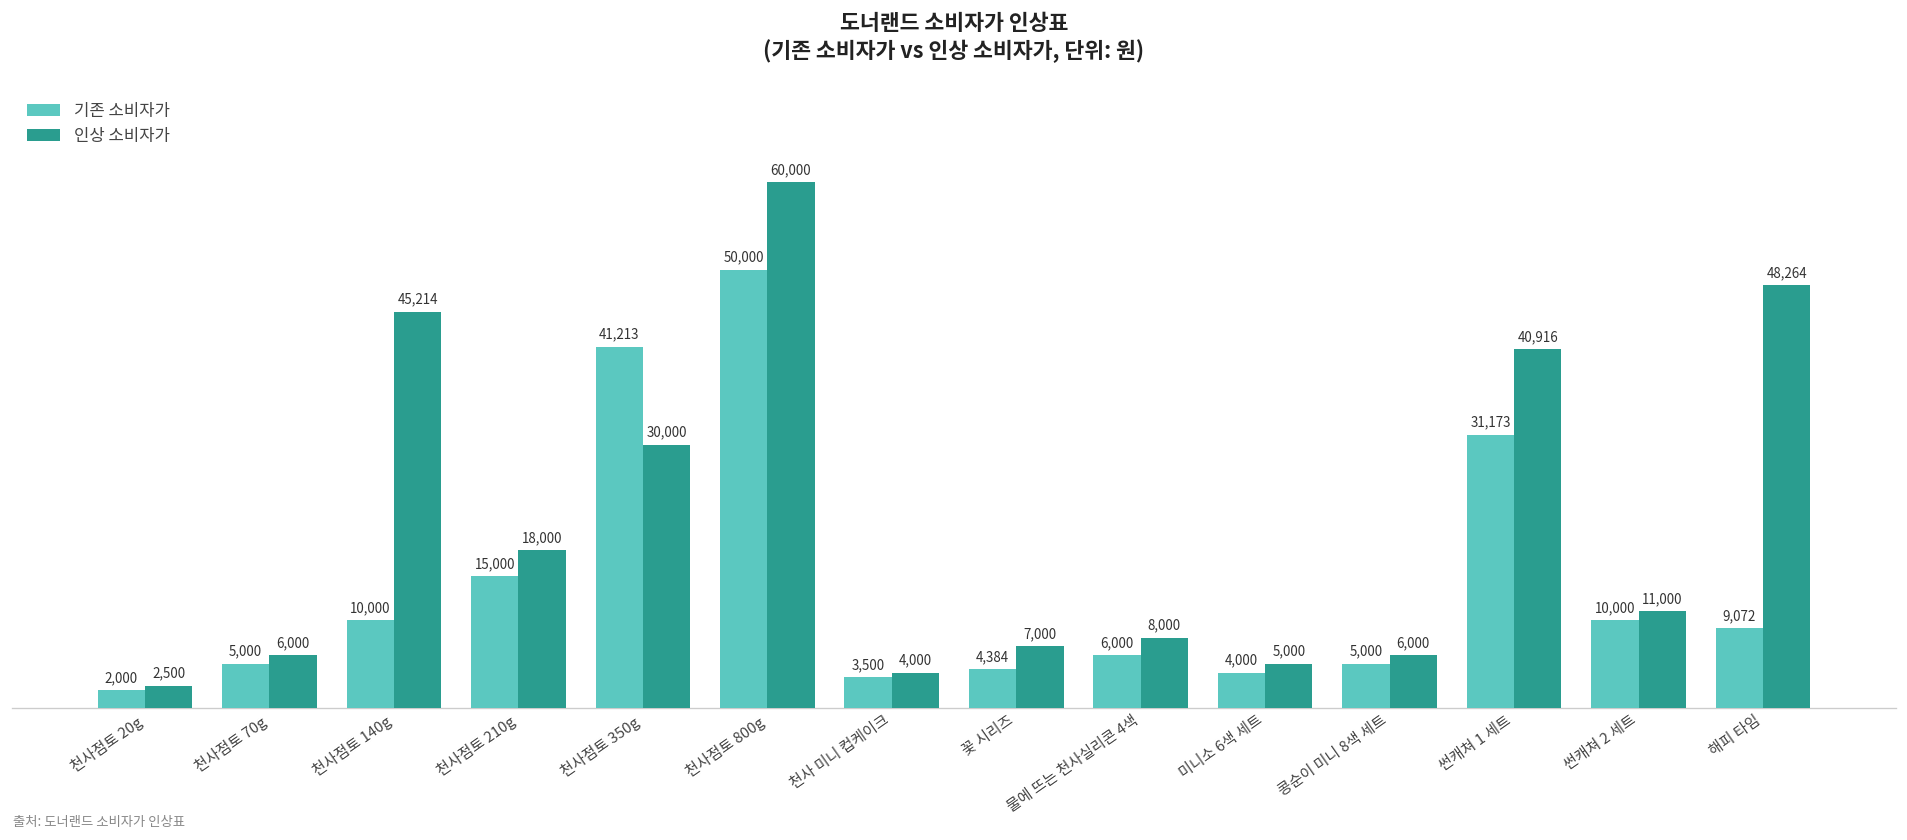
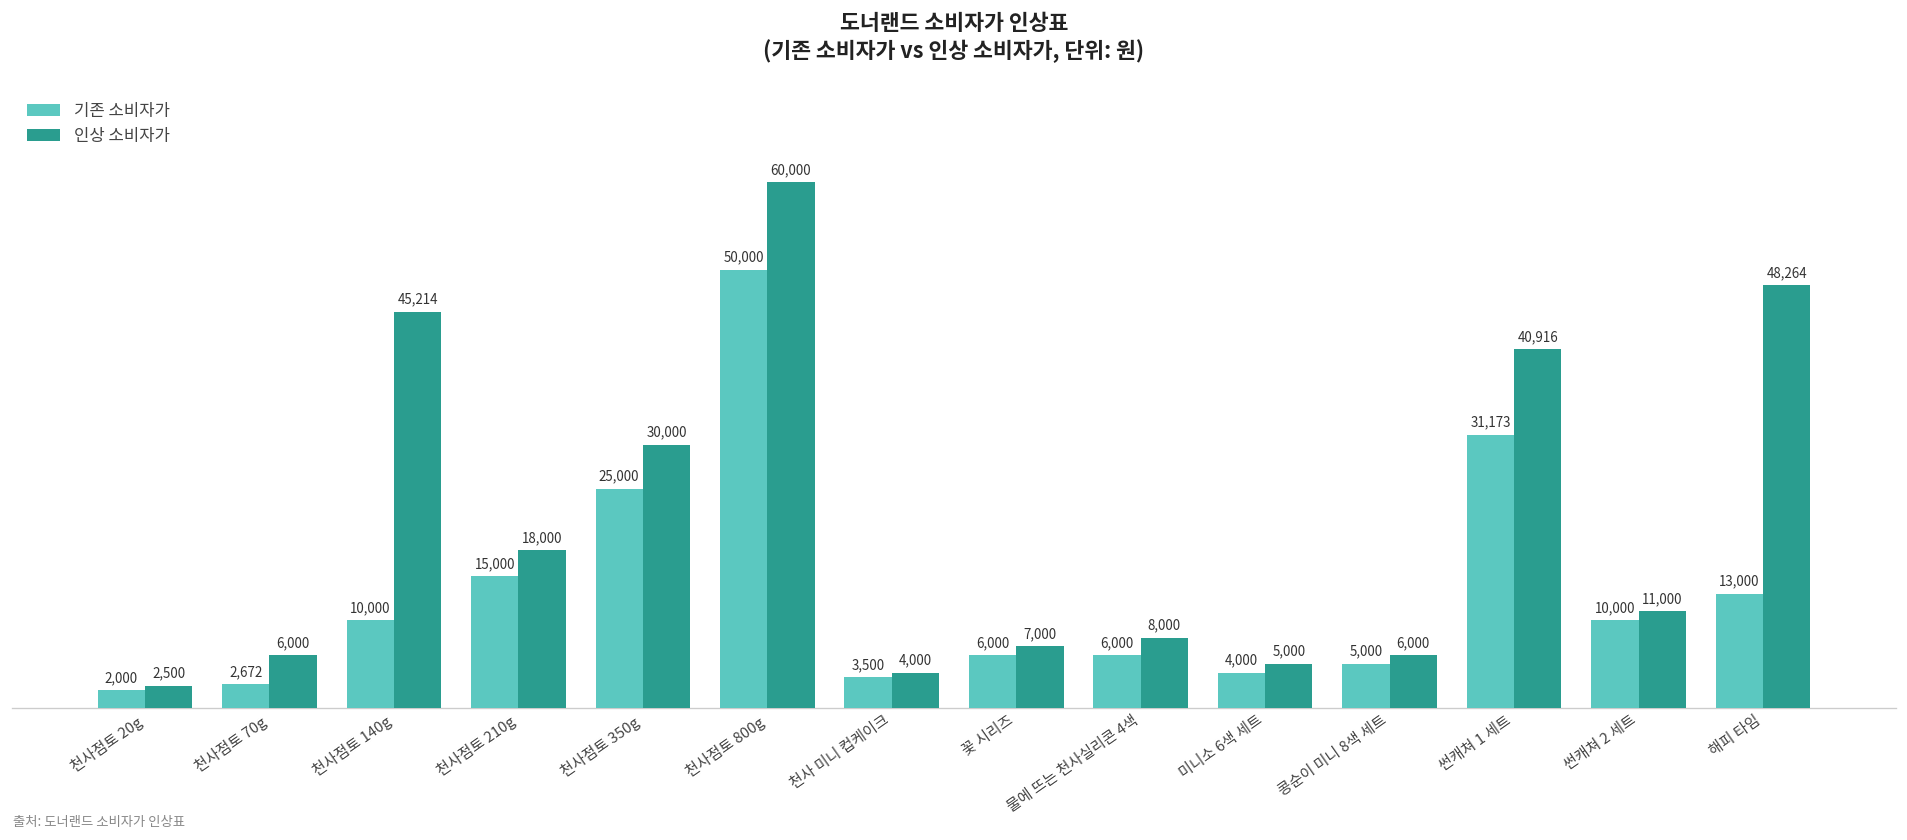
기존 소비자가, 천사점토 70g: 5,000 -> 2,672
기존 소비자가, 천사점토 350g: 41,213 -> 25,000
기존 소비자가, 꽃 시리즈: 4,384 -> 6,000
기존 소비자가, 해피 타임: 9,072 -> 13,000
